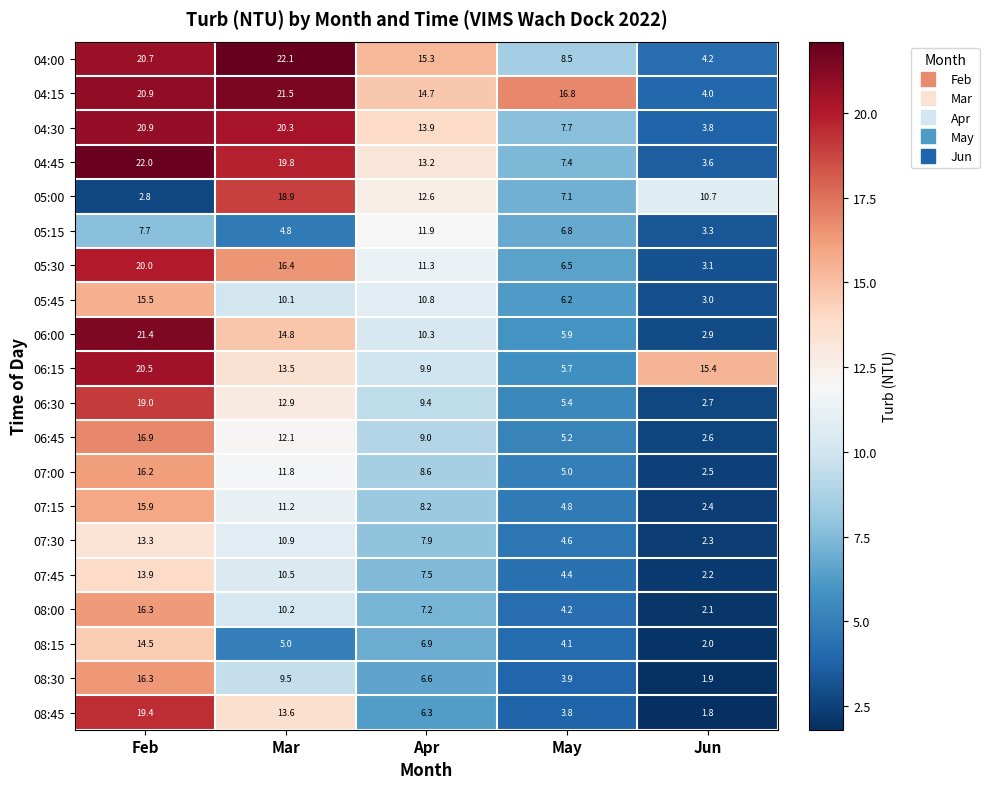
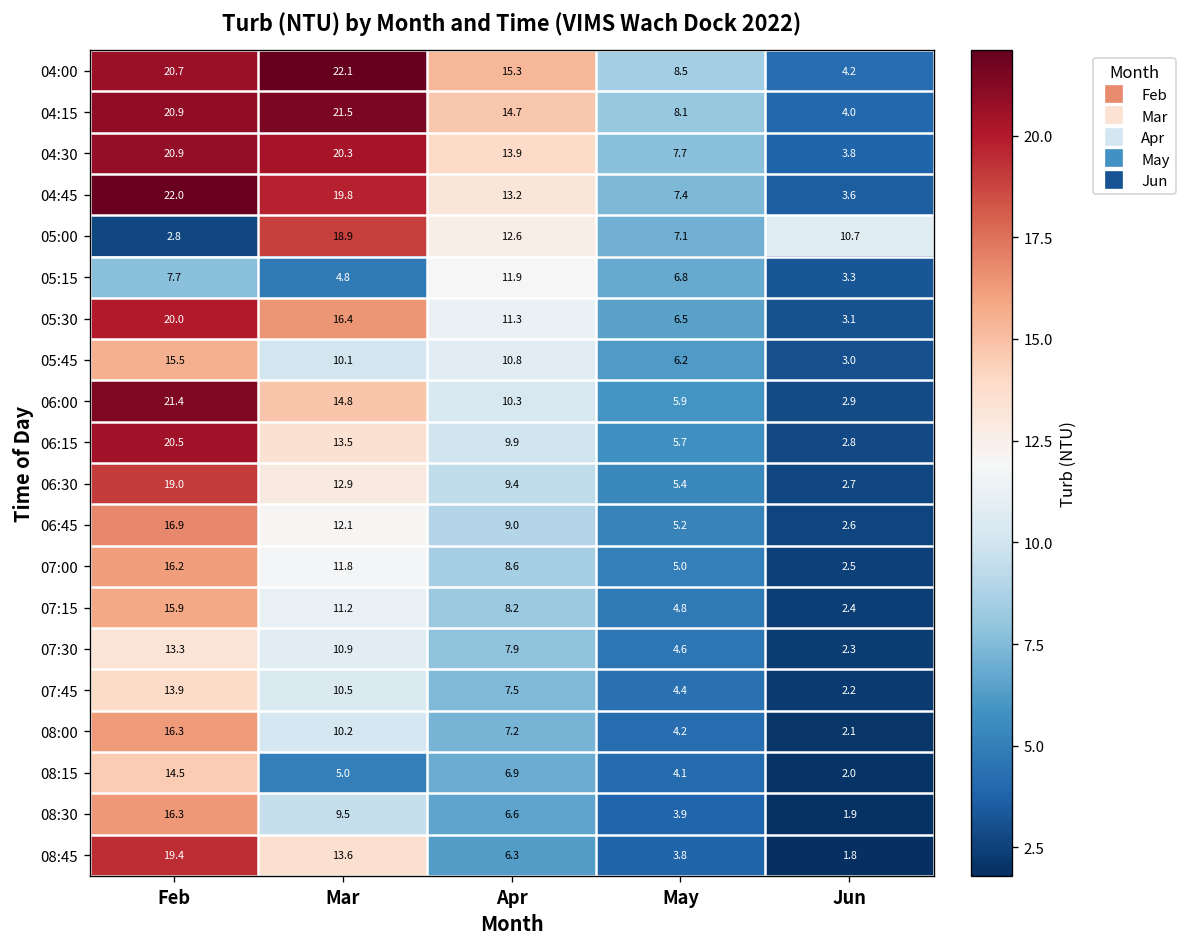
04:15, May: 16.8 -> 8.1
06:15, Jun: 15.4 -> 2.8
